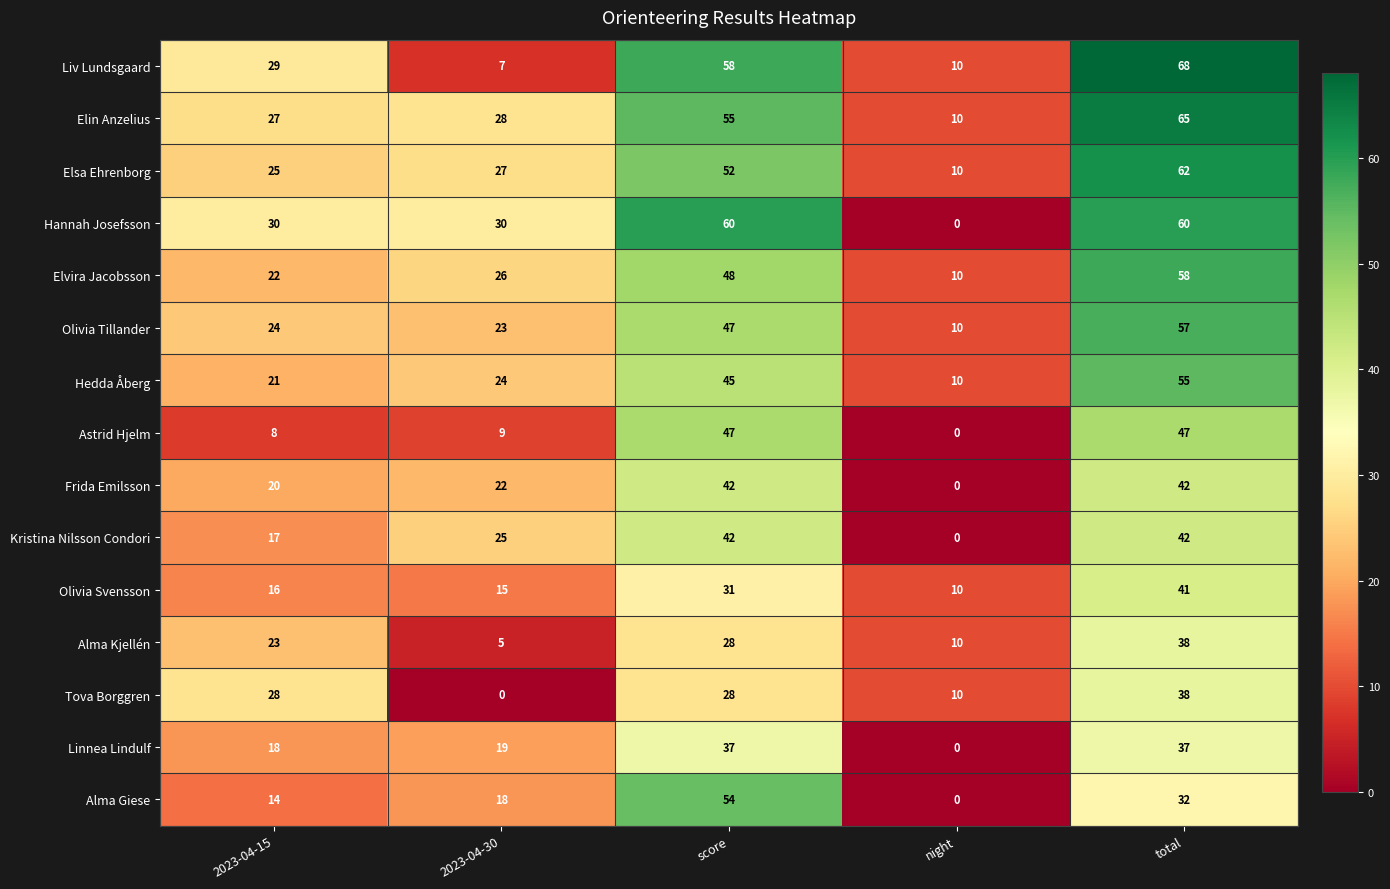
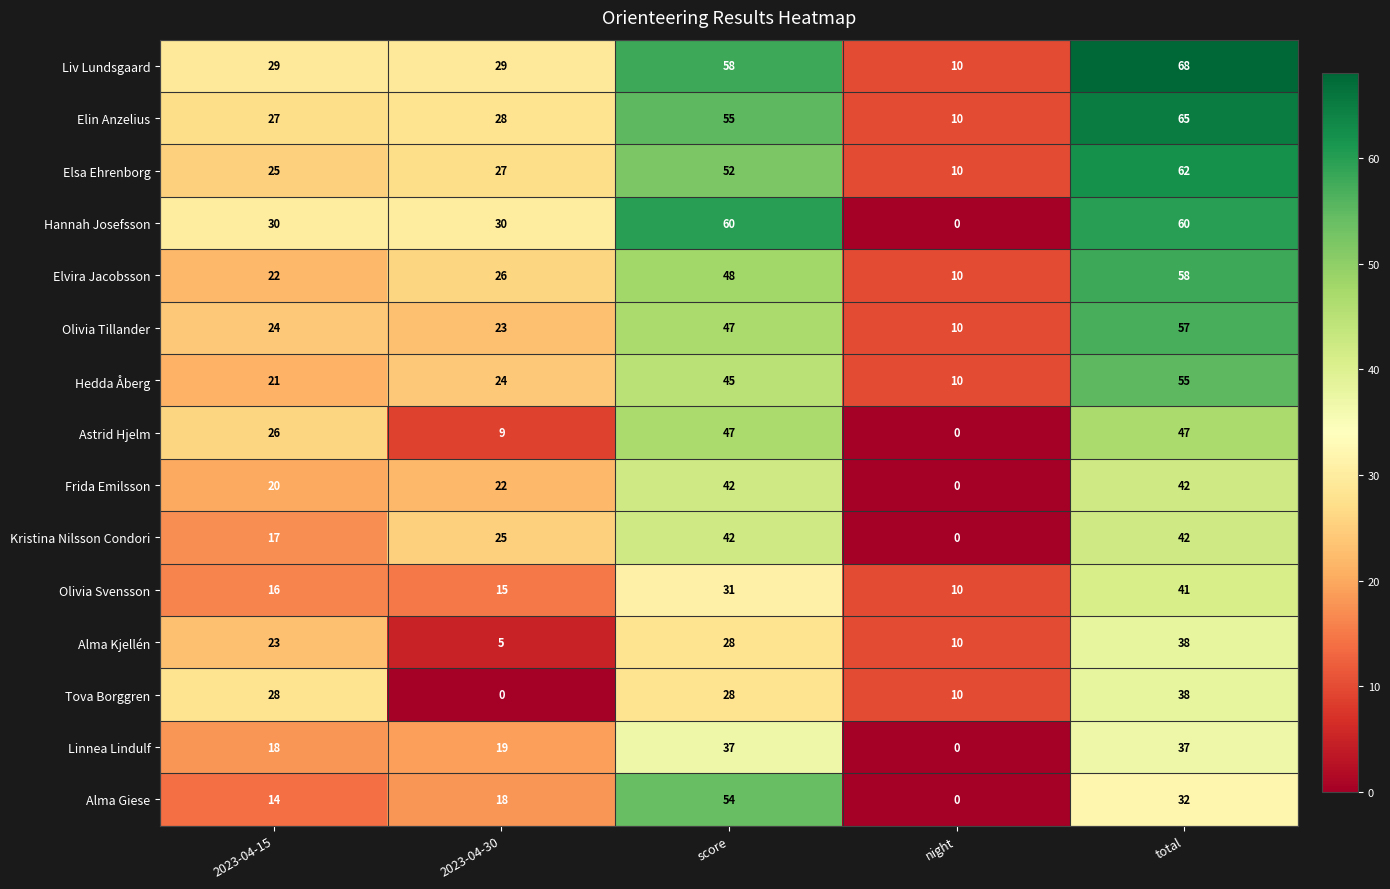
Liv Lundsgaard, 2023-04-30: 7 -> 29
Astrid Hjelm, 2023-04-15: 8 -> 26
